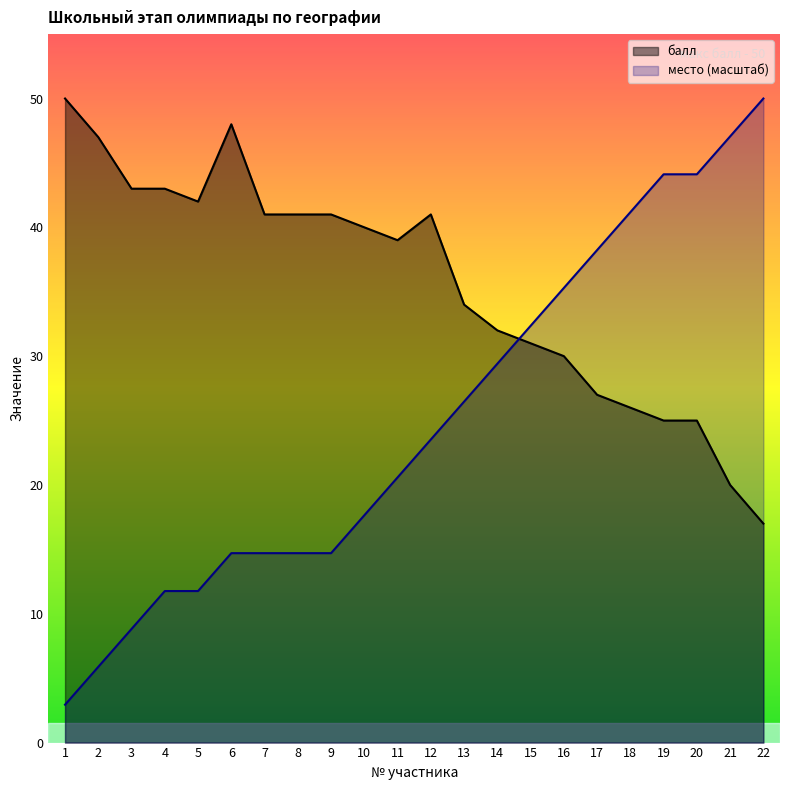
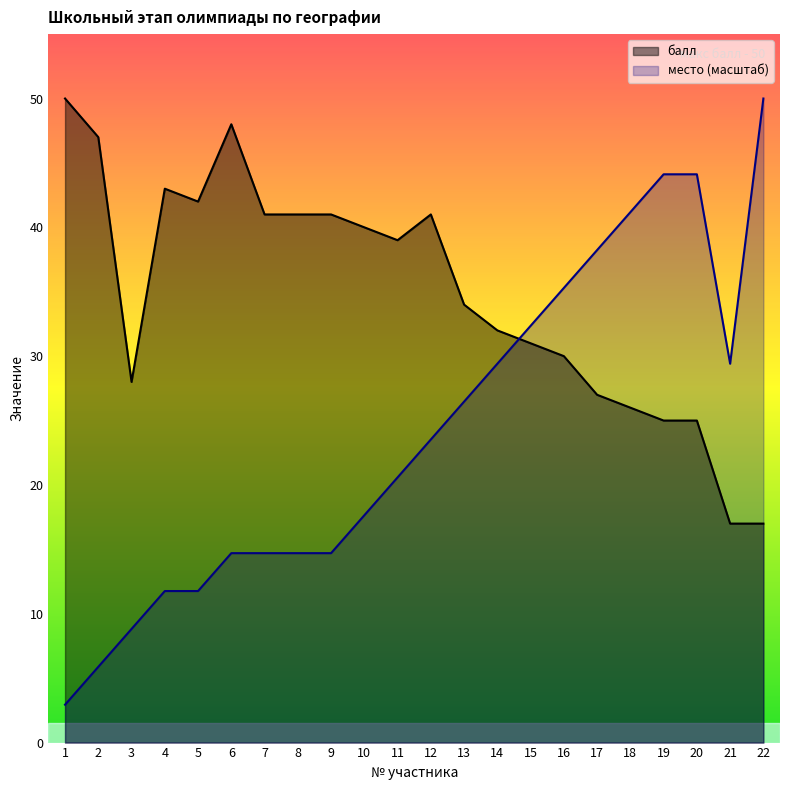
балл, 3: 43 -> 28
балл, 21: 20 -> 17
место (масштаб), 21: 47.1 -> 29.4
